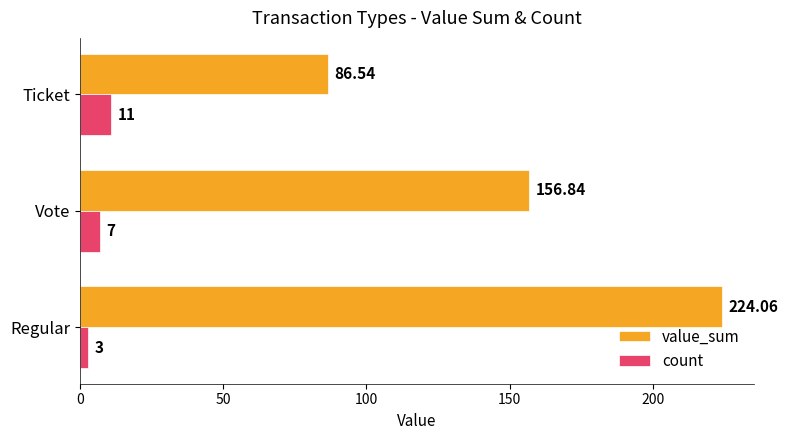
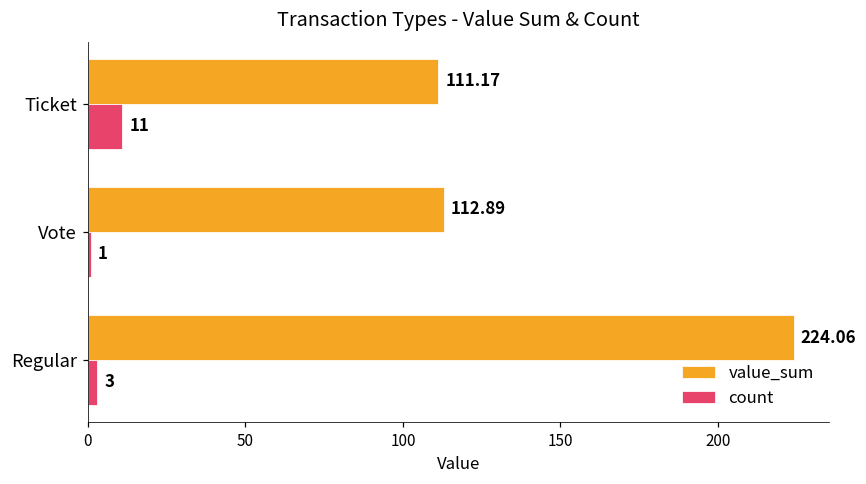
value_sum, Ticket: 86.54 -> 111.17
value_sum, Vote: 156.84 -> 112.89
count, Vote: 7 -> 1
